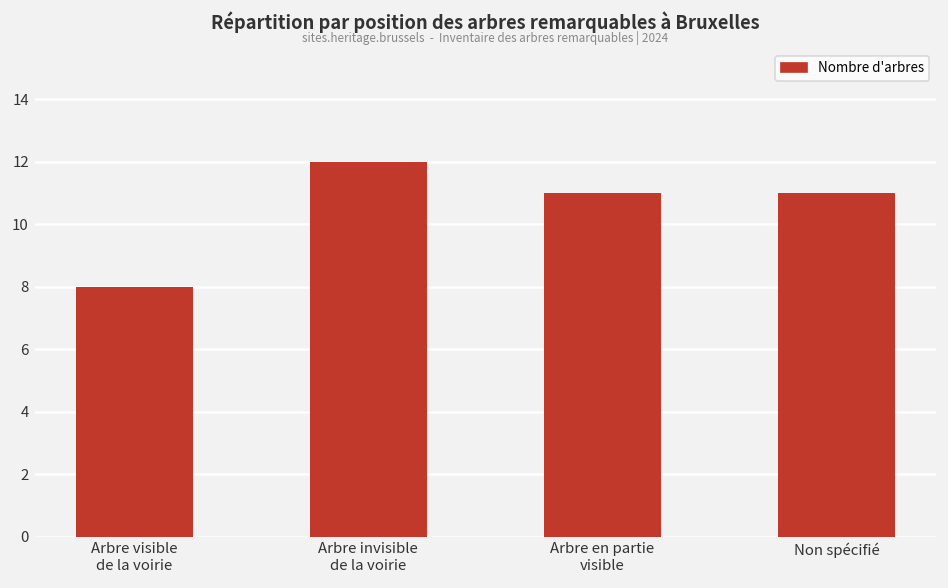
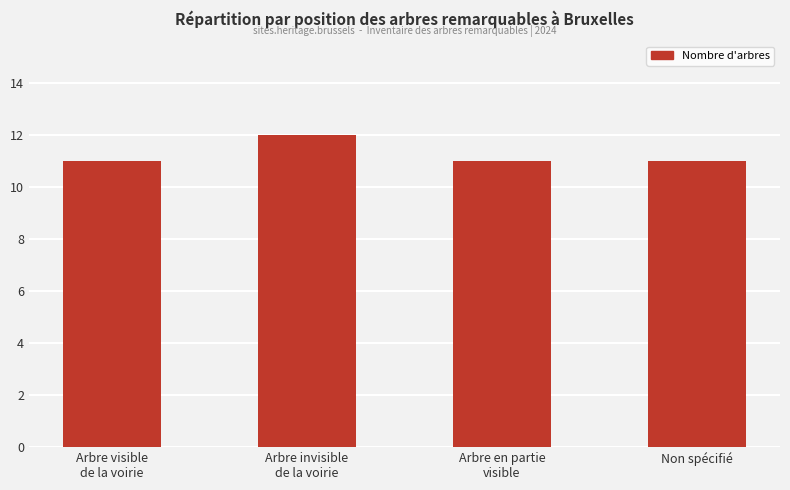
Arbre visible de la voirie: 8 -> 11
